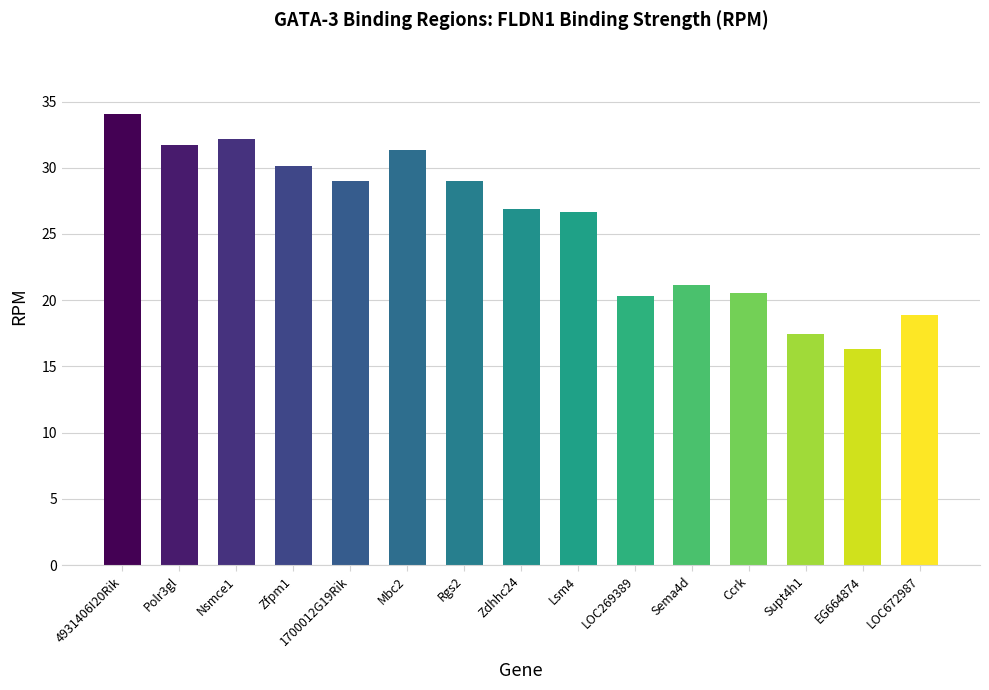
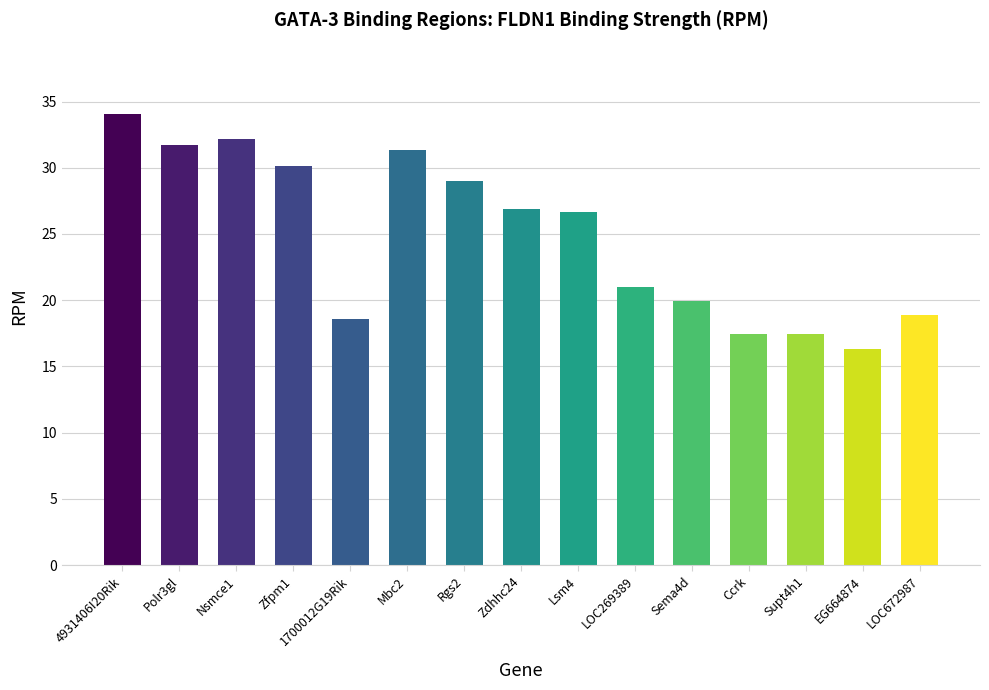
1700012G19Rik: 29.0 -> 18.6
LOC269389: 20.3 -> 21.0
Sema4d: 21.1 -> 19.9
Ccrk: 20.6 -> 17.5
